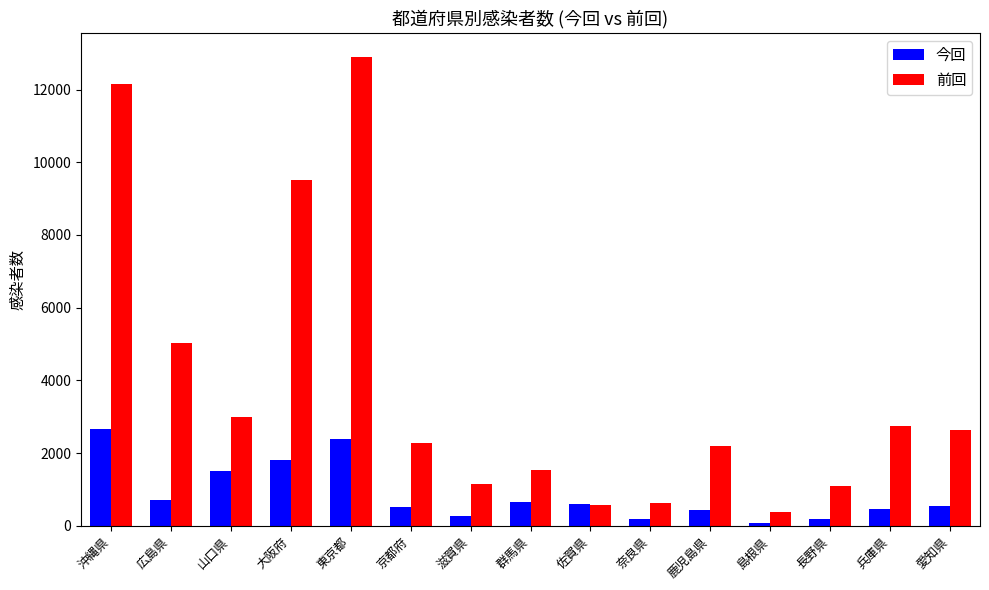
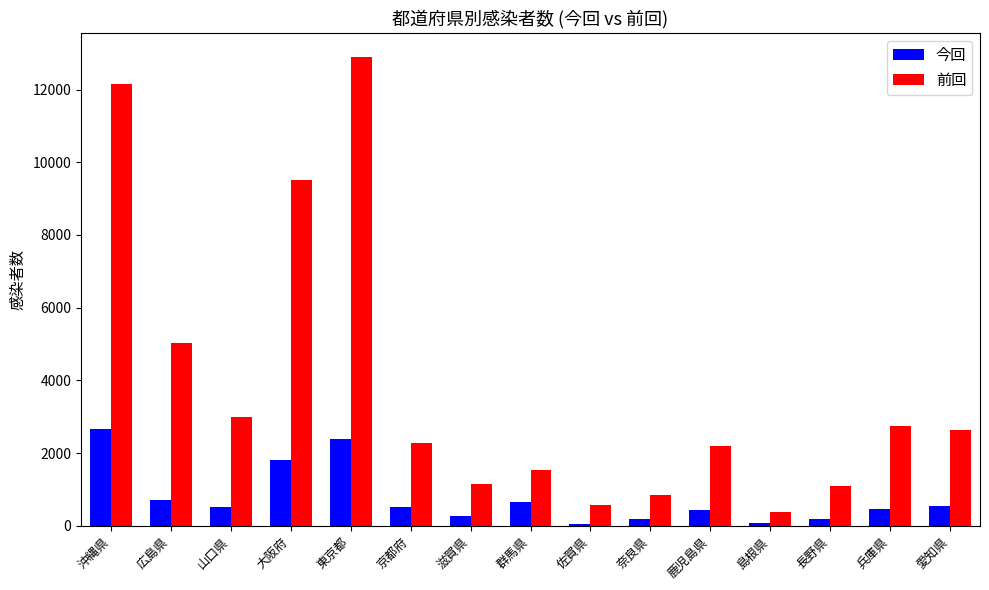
今回, 山口県: 1500 -> 500
今回, 佐賀県: 600 -> 0
前回, 奈良県: 600 -> 800
